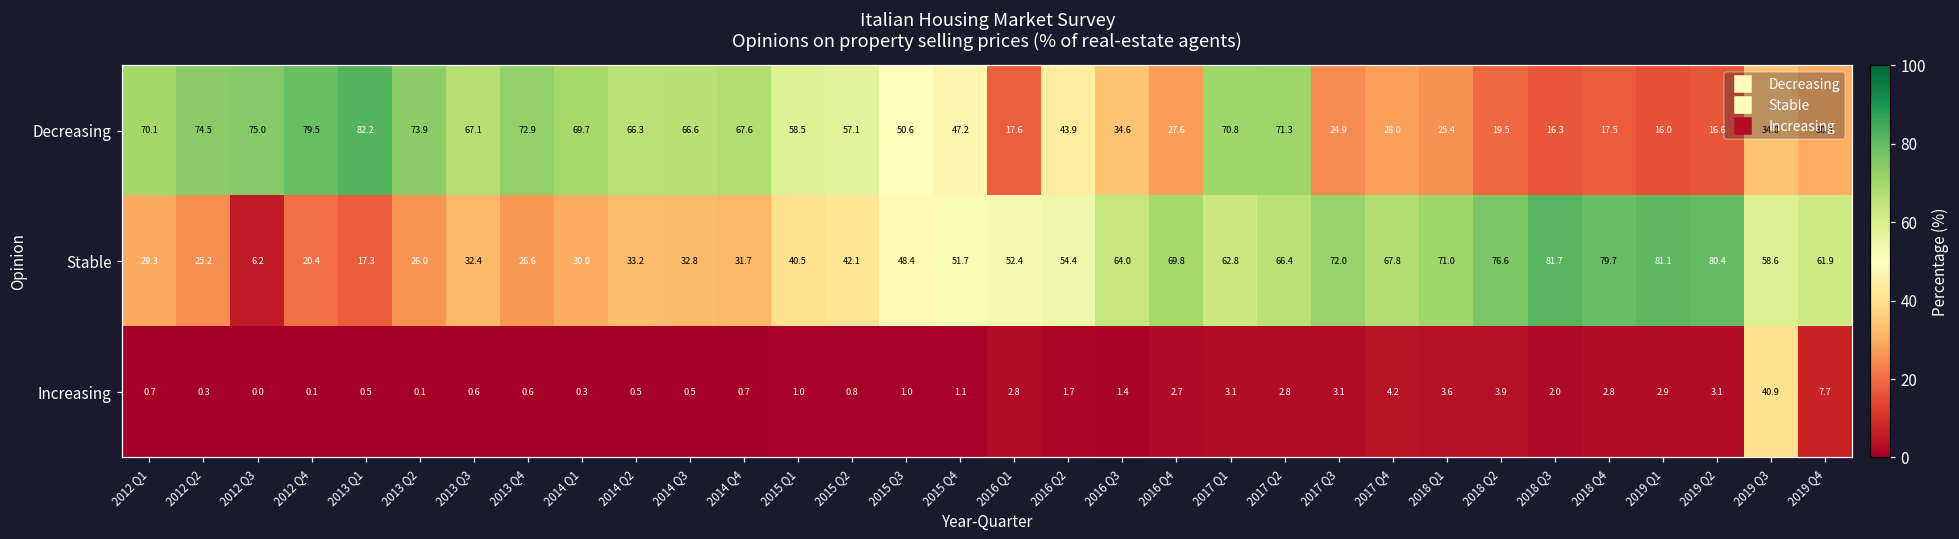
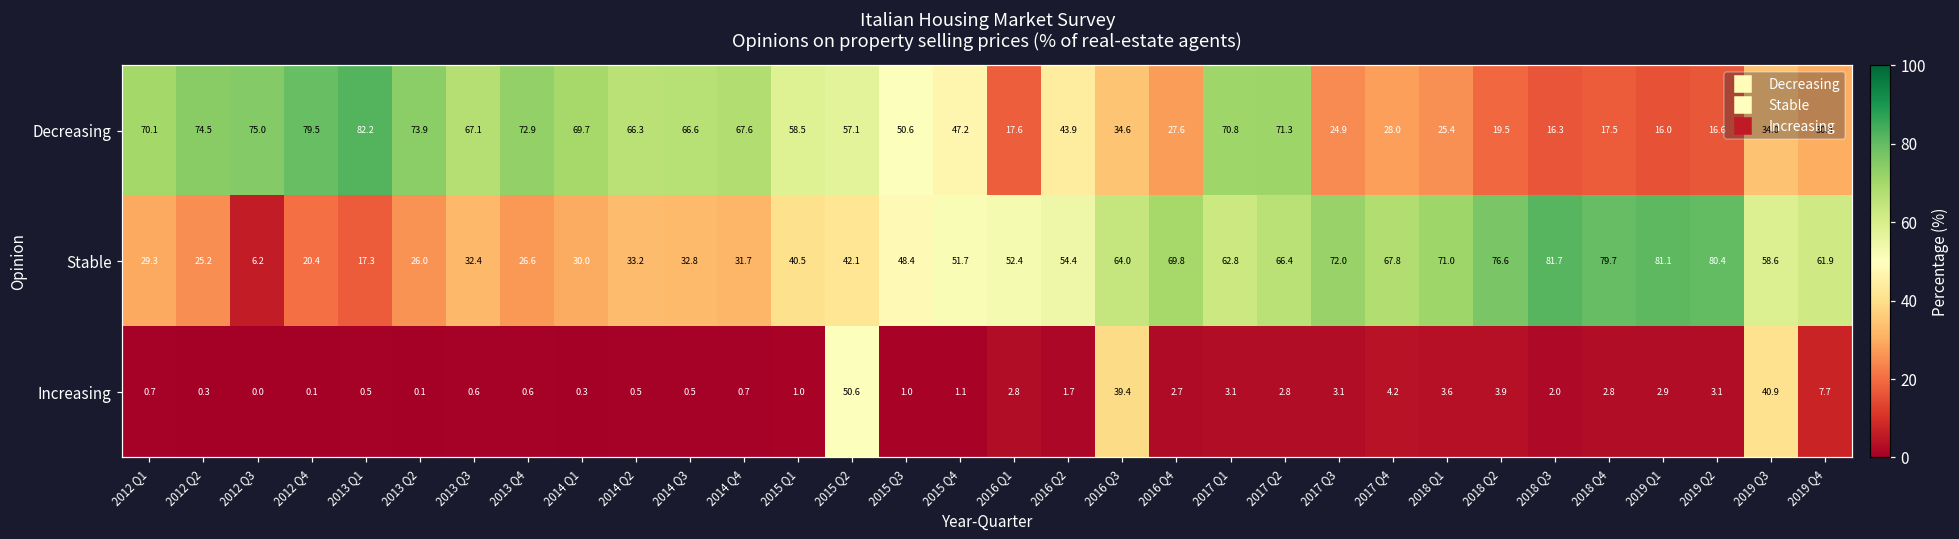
Increasing, 2015 Q2: 0.8 -> 50.6
Increasing, 2016 Q3: 1.4 -> 39.4
